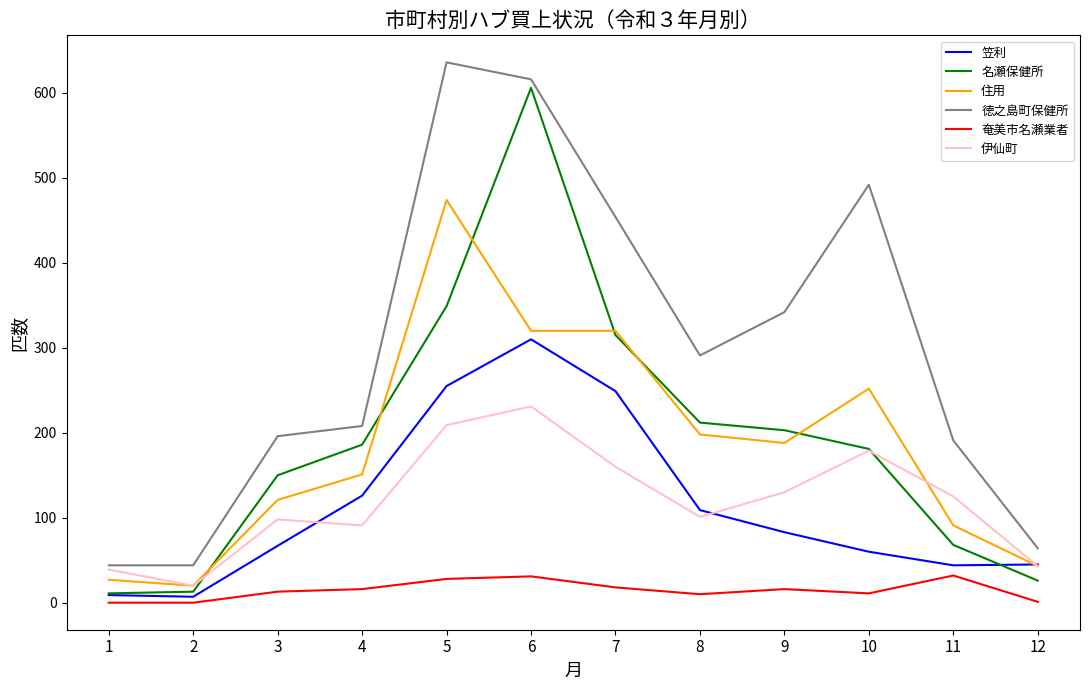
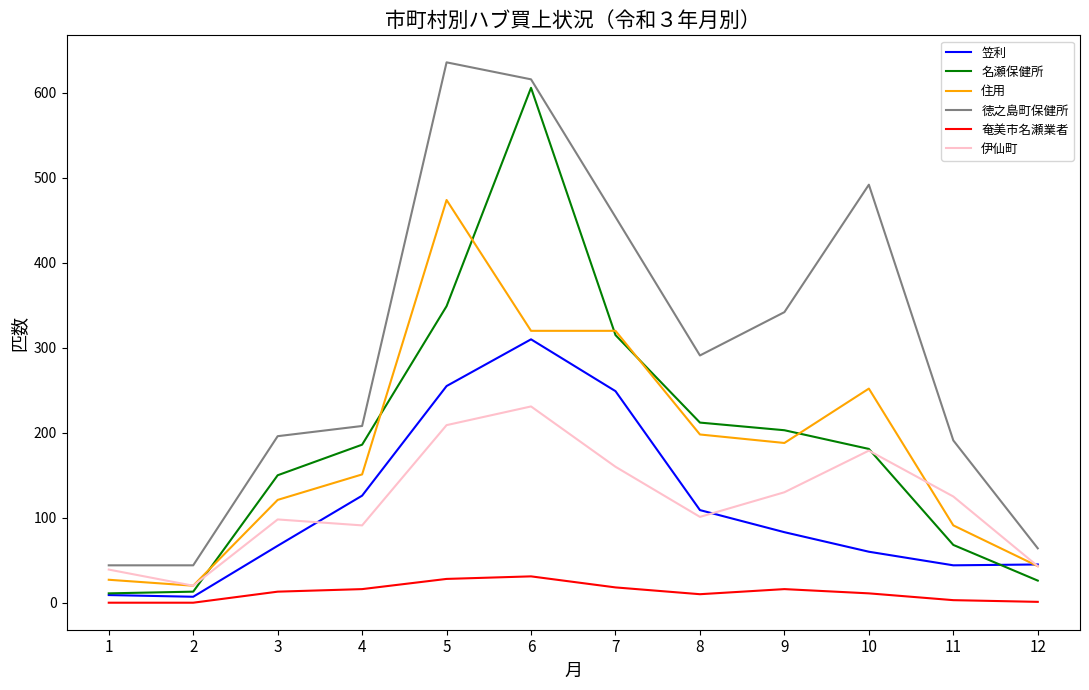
奄美市名瀬業者, 11: 30 -> 0
